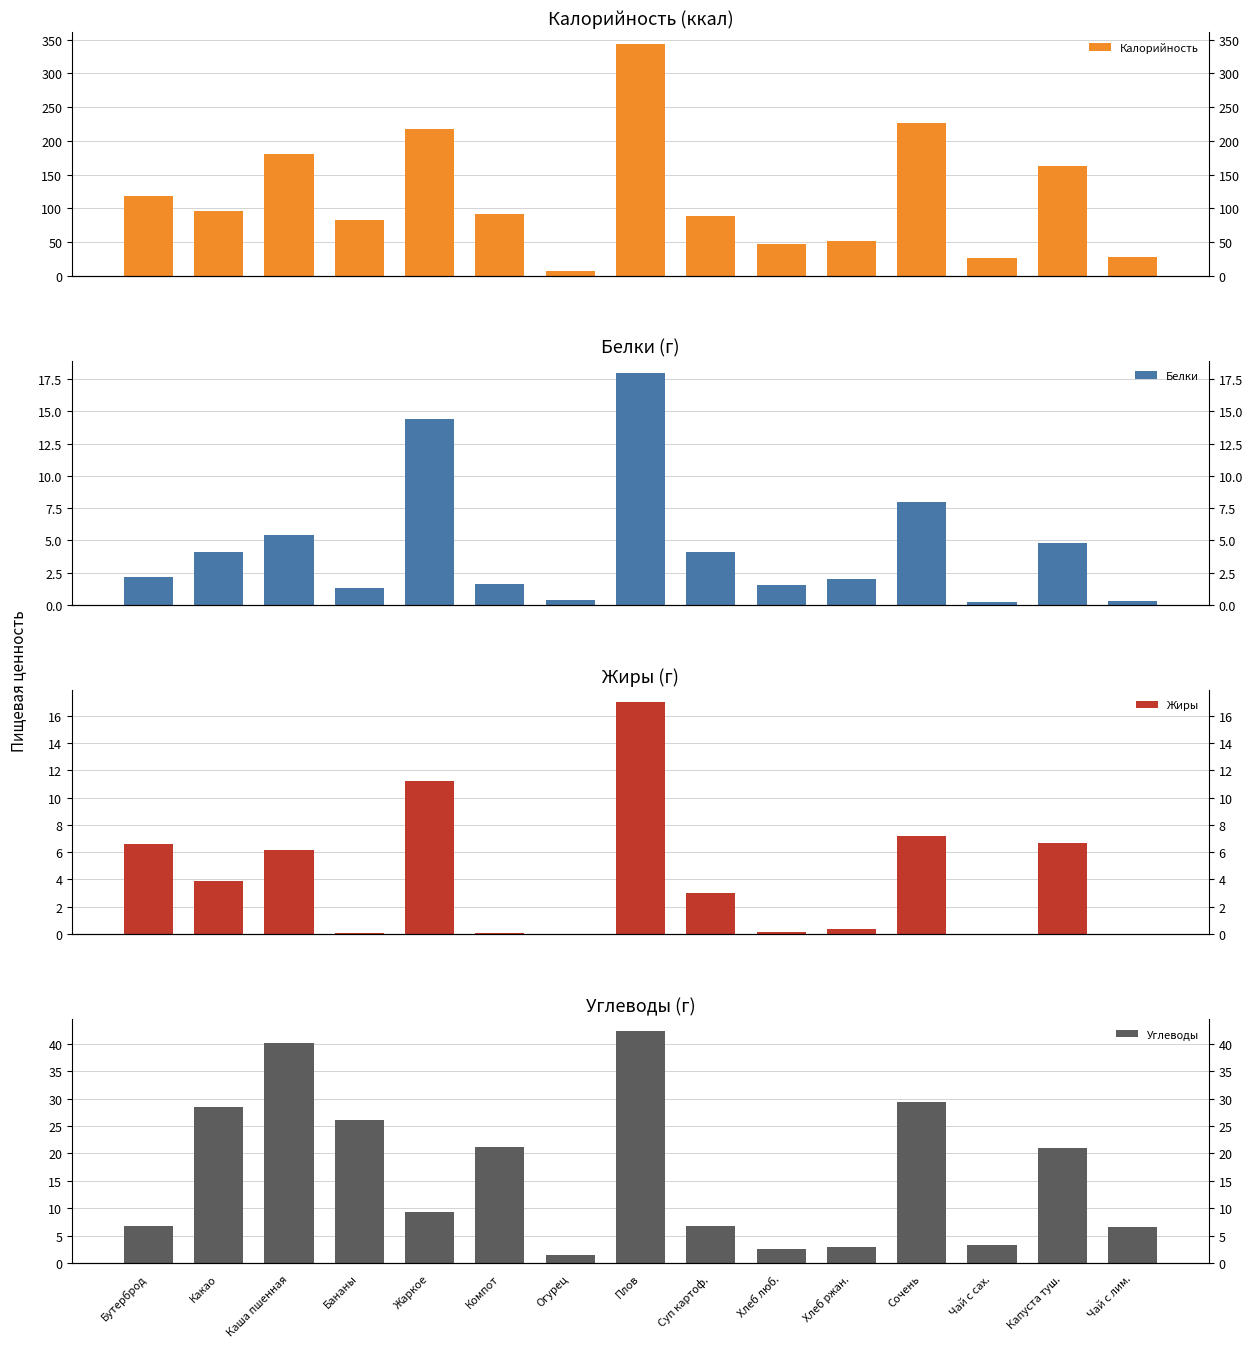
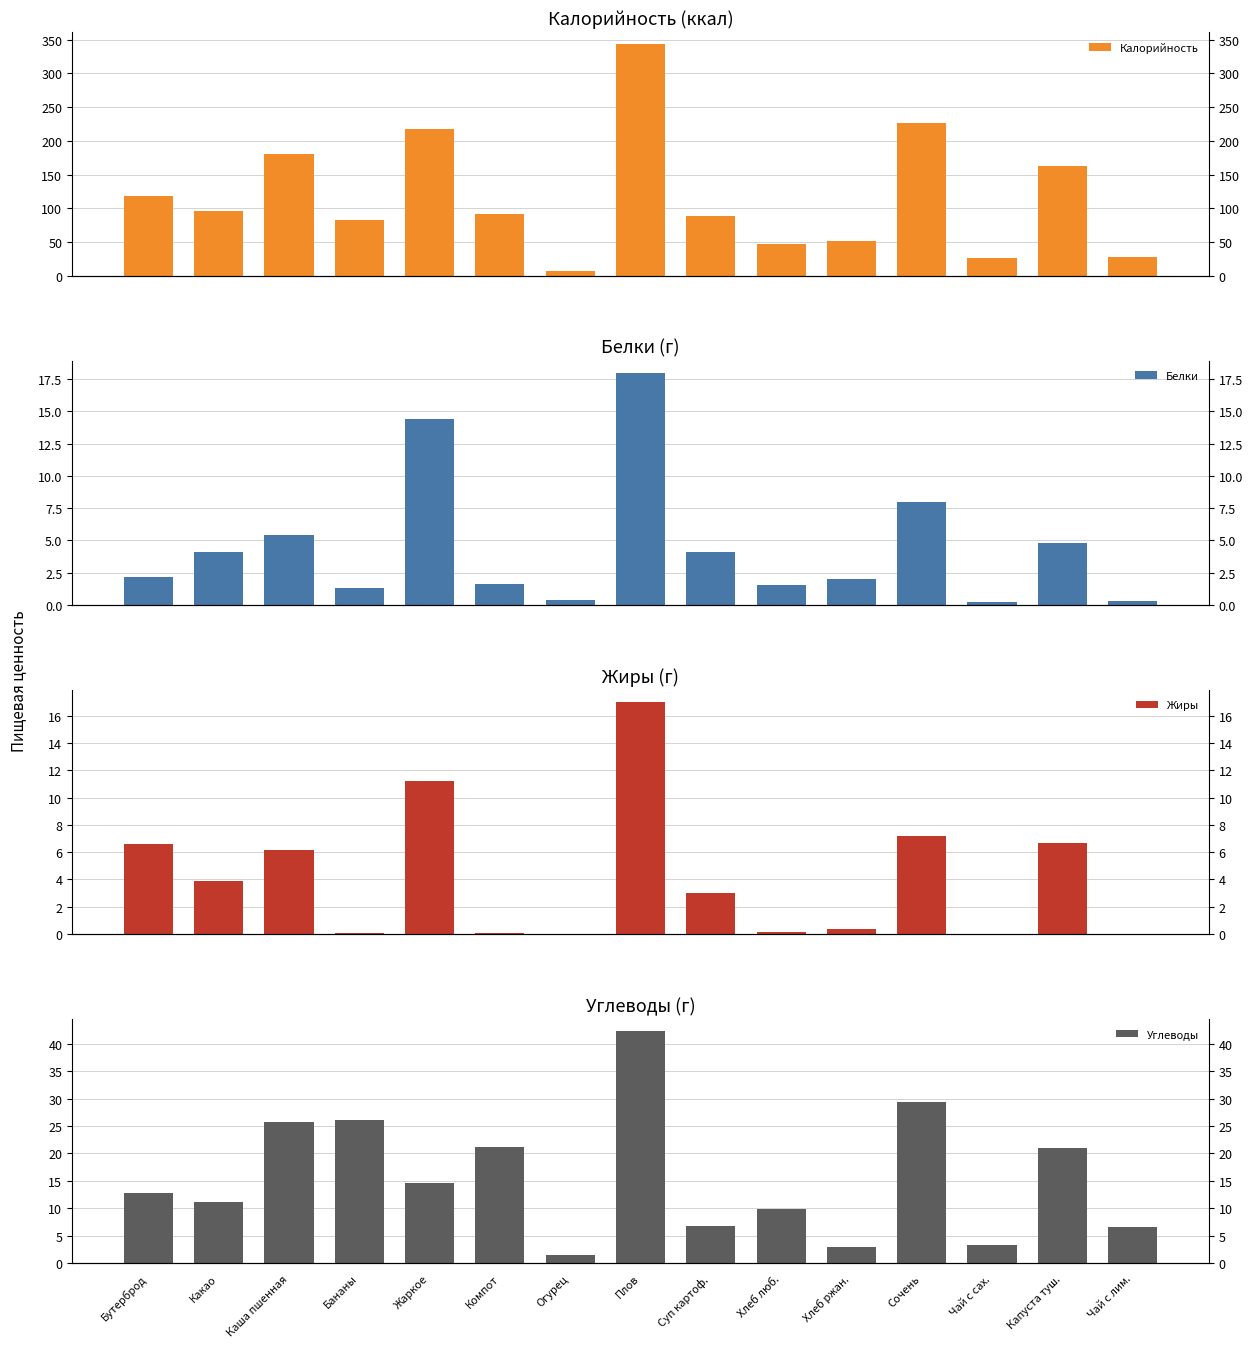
Углеводы (г), Бутерброд: 7 -> 13
Углеводы (г), Какао: 29 -> 11
Углеводы (г), Каша пшенная: 40 -> 26
Углеводы (г), Жаркое: 9 -> 15
Углеводы (г), Хлеб люб.: 3 -> 10
